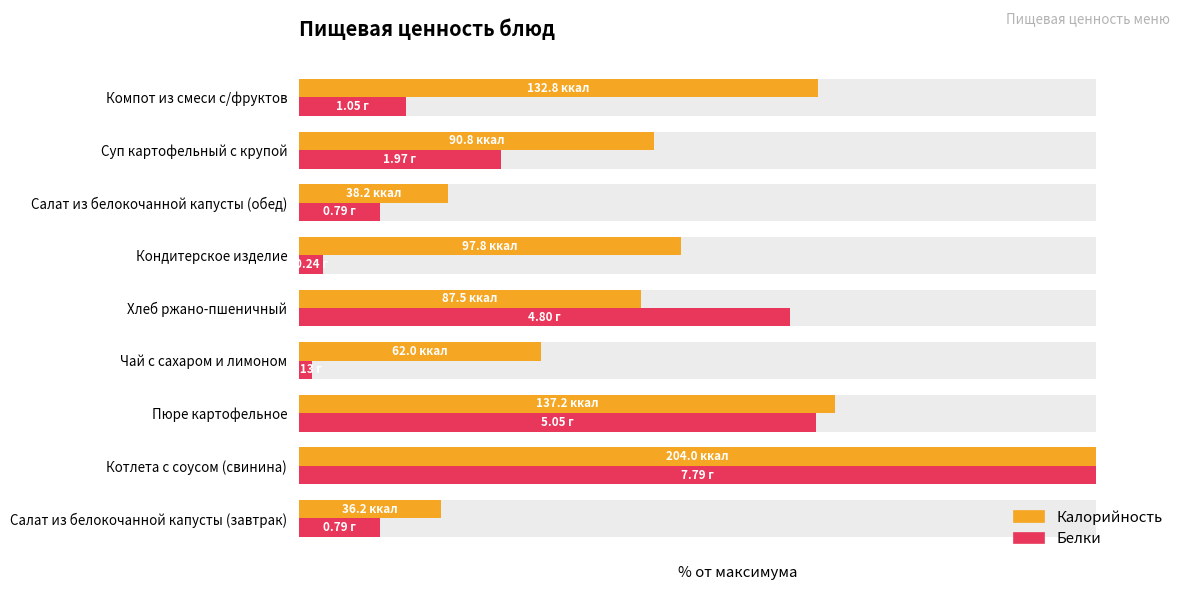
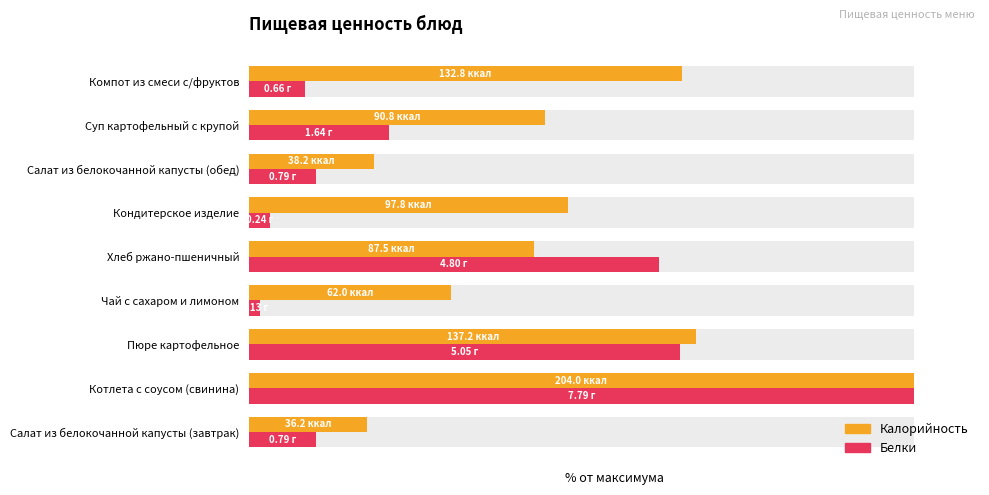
Белки, Компот из смеси с/фруктов: 1.05 -> 0.66
Белки, Суп картофельный с крупой: 1.97 -> 1.64
